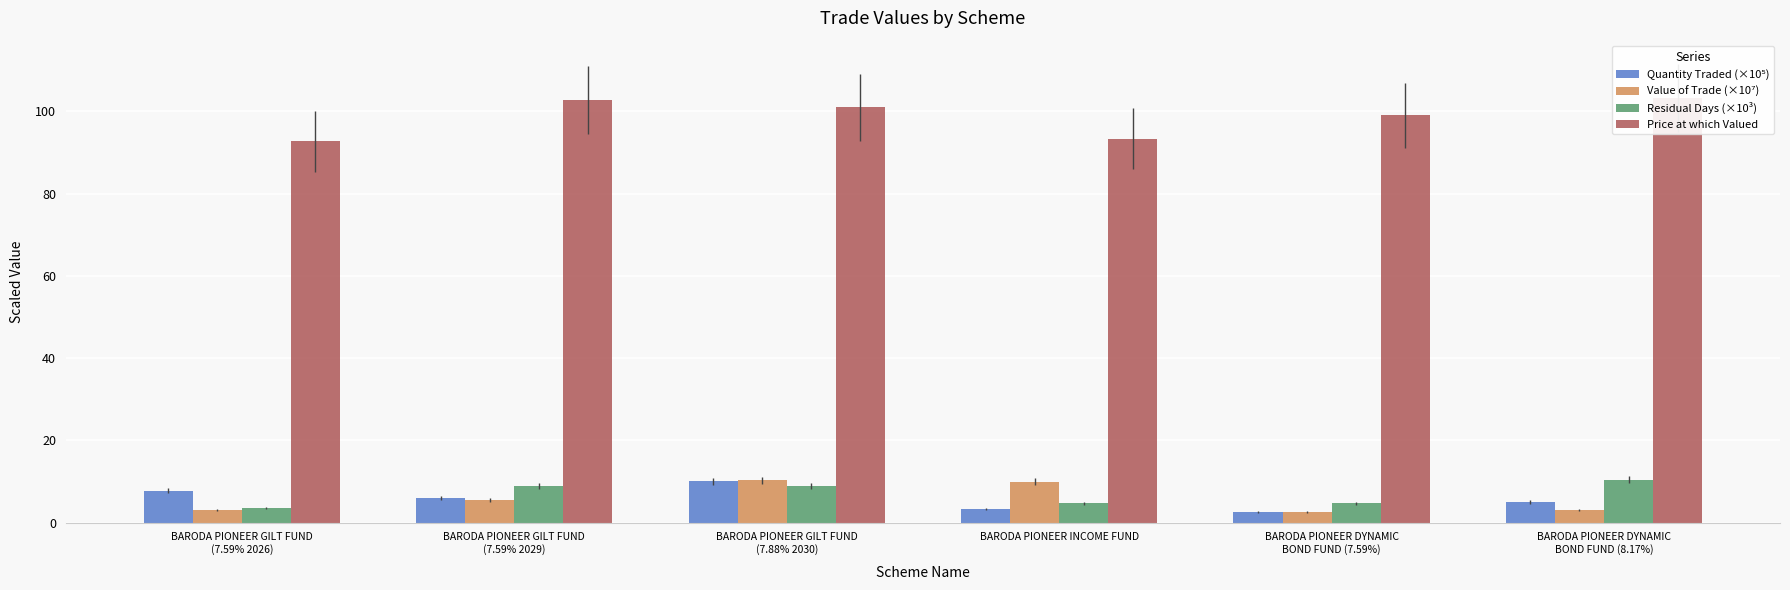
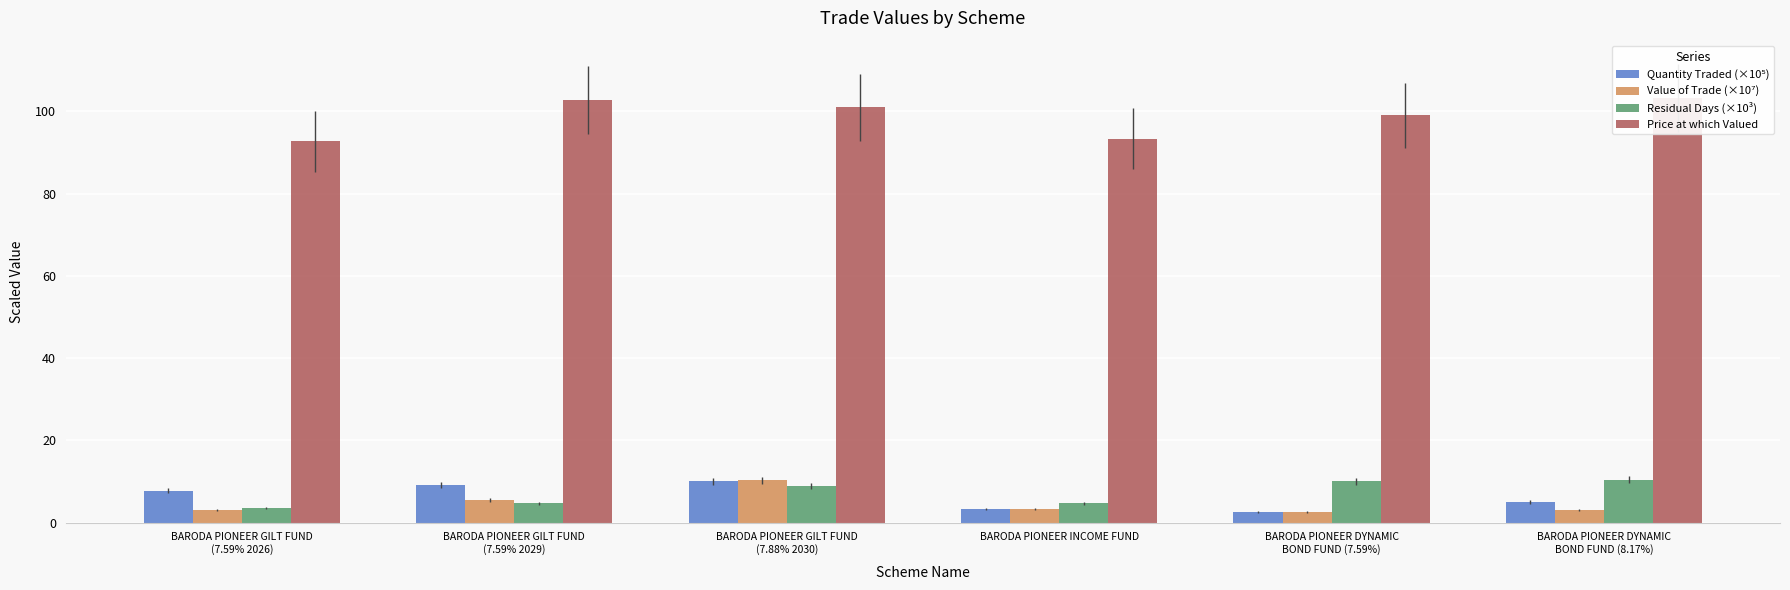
Quantity Traded (×10⁵), BARODA PIONEER GILT FUND (7.59% 2029): 6 -> 9
Residual Days (×10³), BARODA PIONEER GILT FUND (7.59% 2029): 9 -> 5
Value of Trade (×10⁷), BARODA PIONEER INCOME FUND: 10 -> 3
Residual Days (×10³), BARODA PIONEER DYNAMIC BOND FUND (7.59%): 5 -> 10
